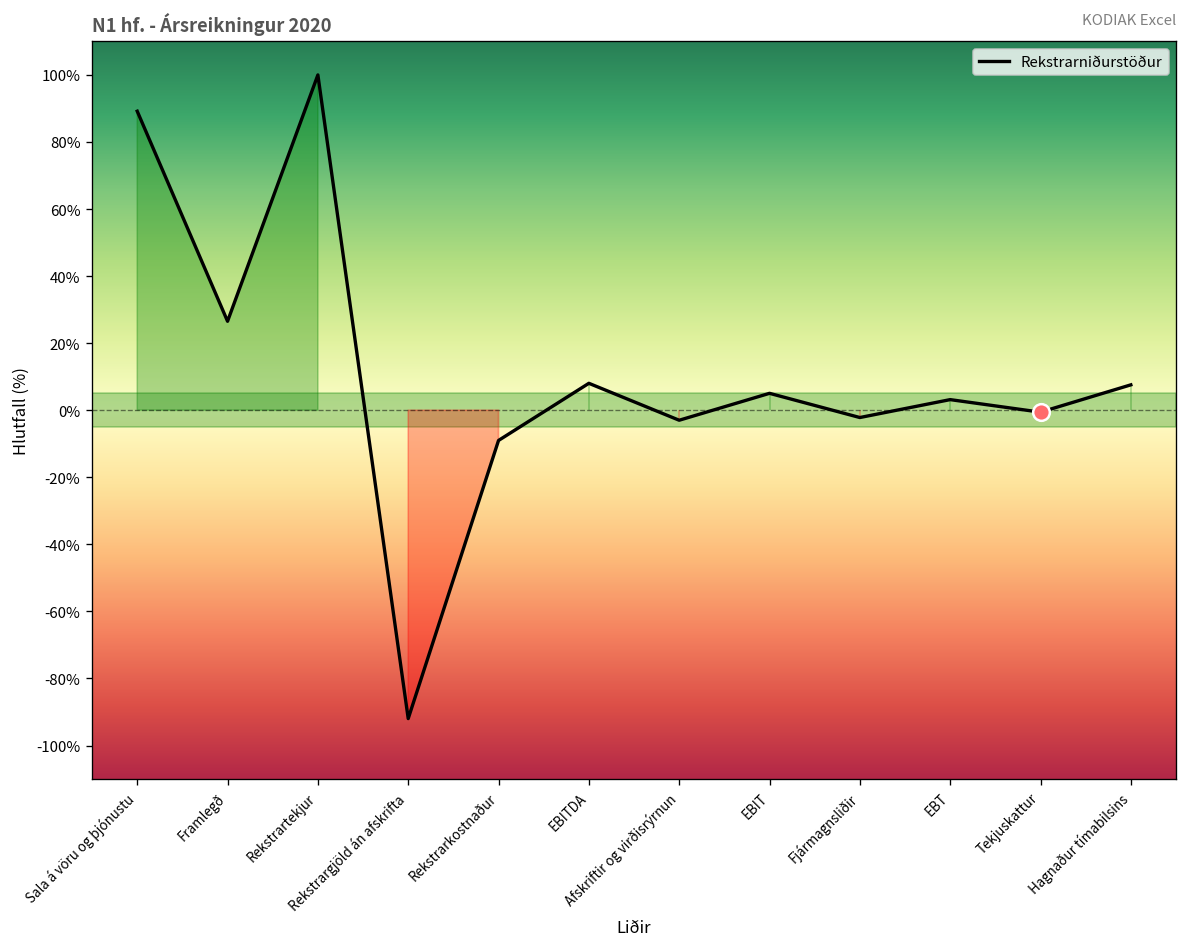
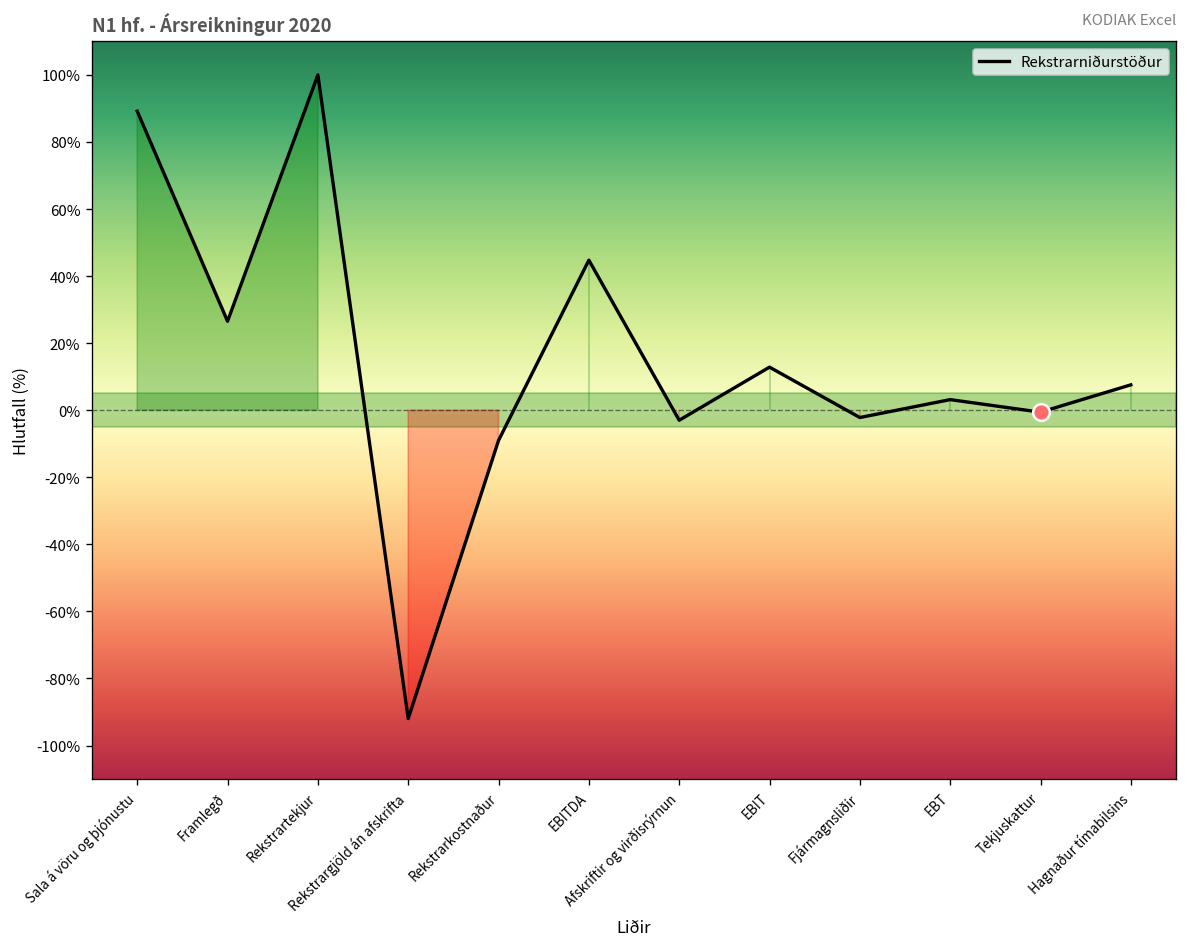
Rekstrarniðurstöður, EBITDA: 8% -> 45%
Rekstrarniðurstöður, EBIT: 5% -> 13%
